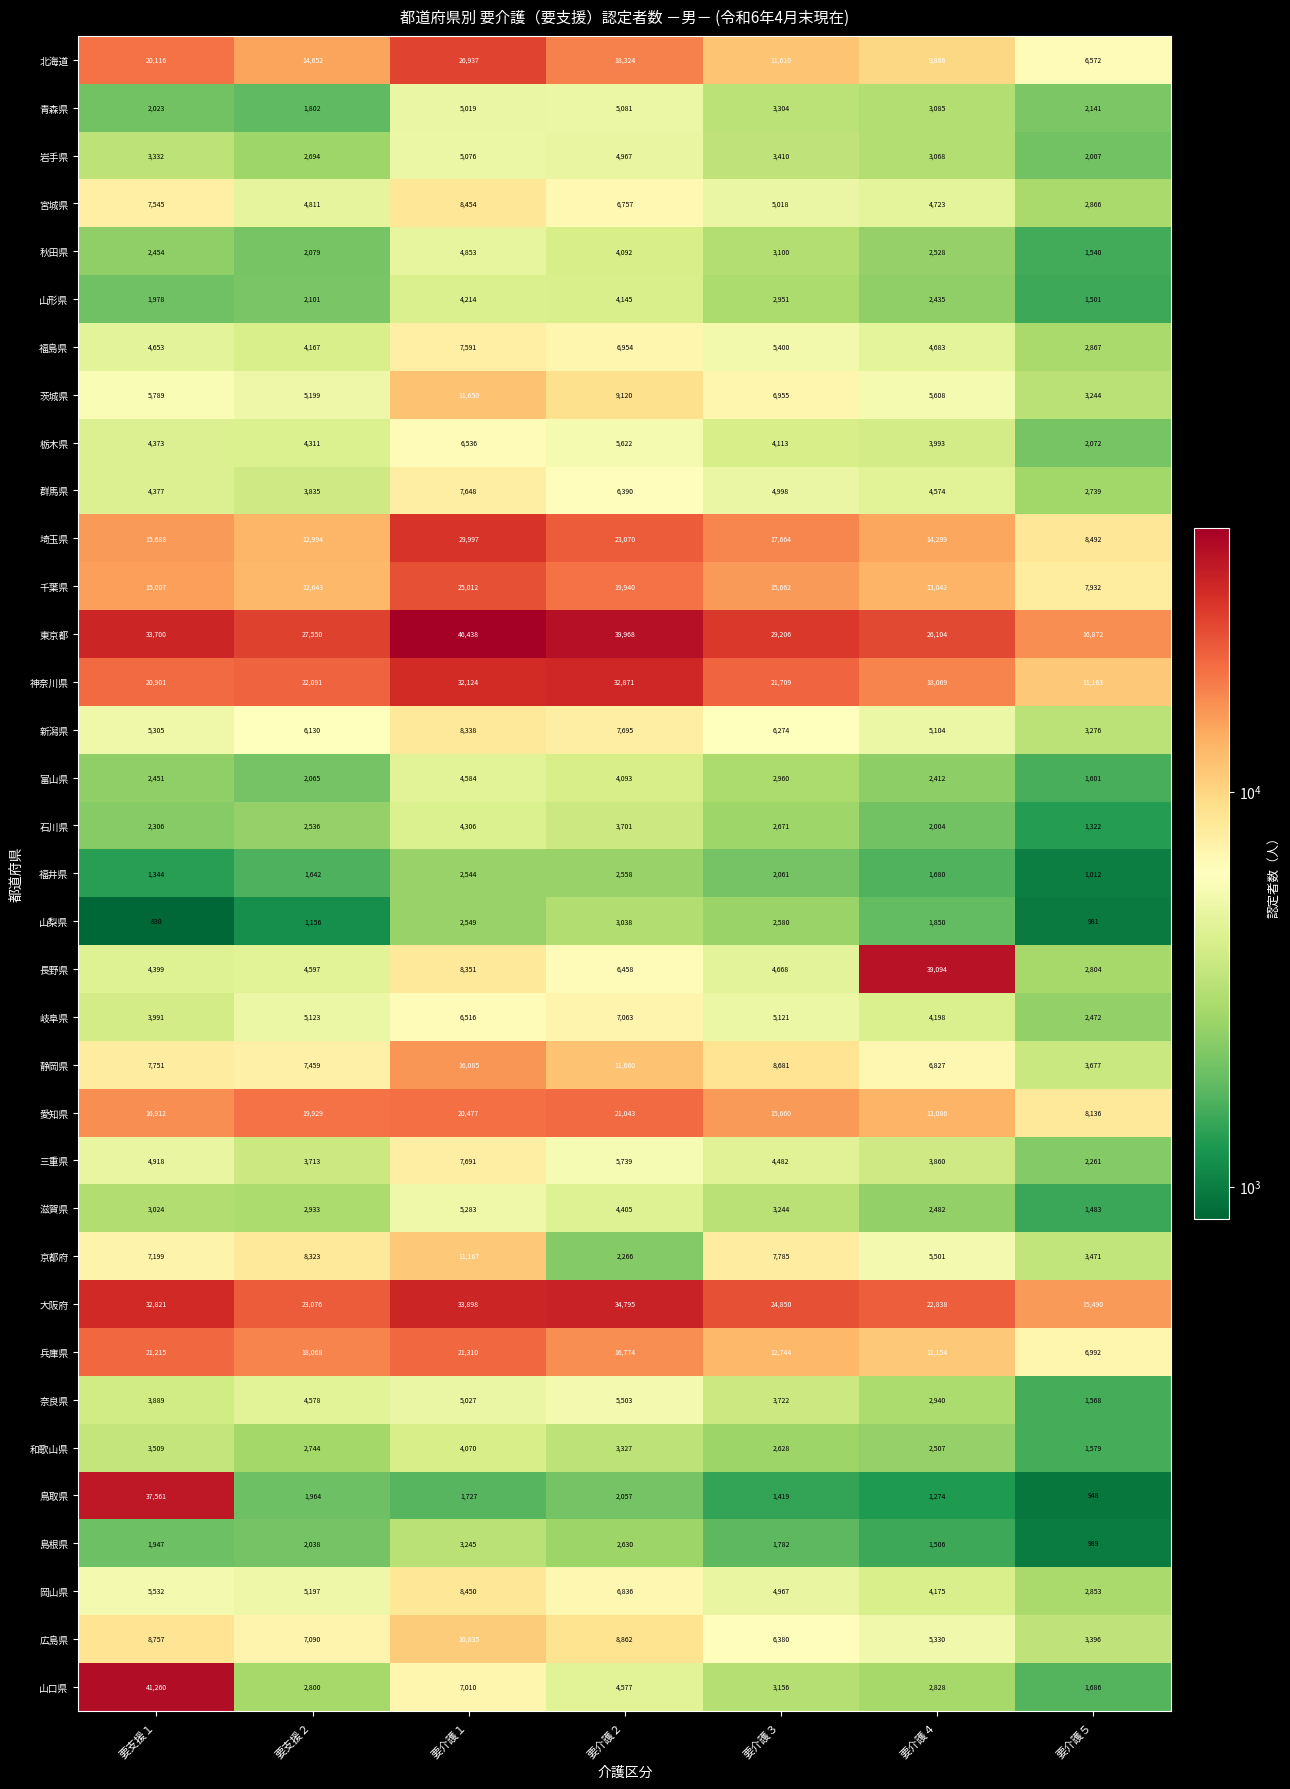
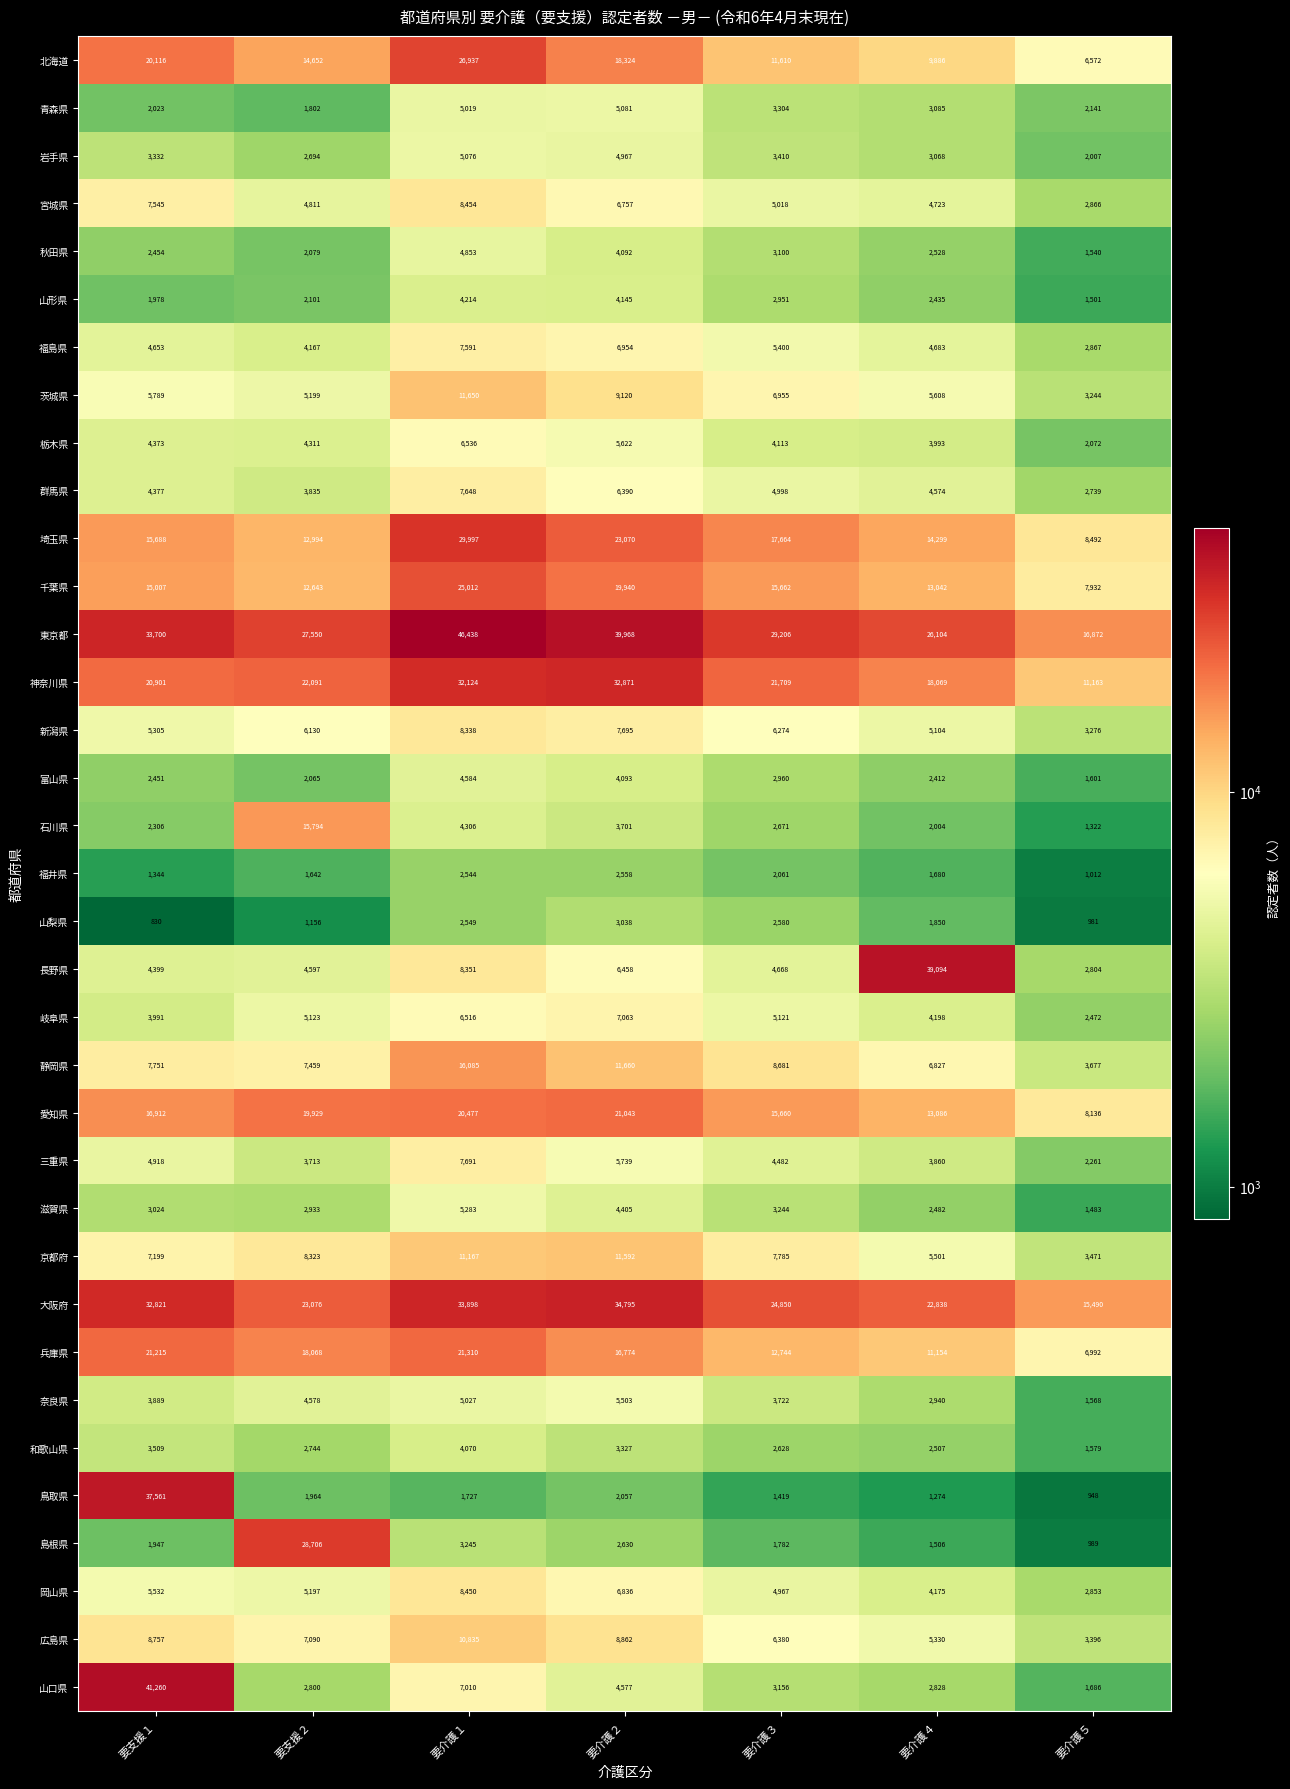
石川県, 要支援２: 2,536 -> 15,794
京都府, 要介護２: 2,266 -> 11,592
島根県, 要支援２: 2,038 -> 28,706
